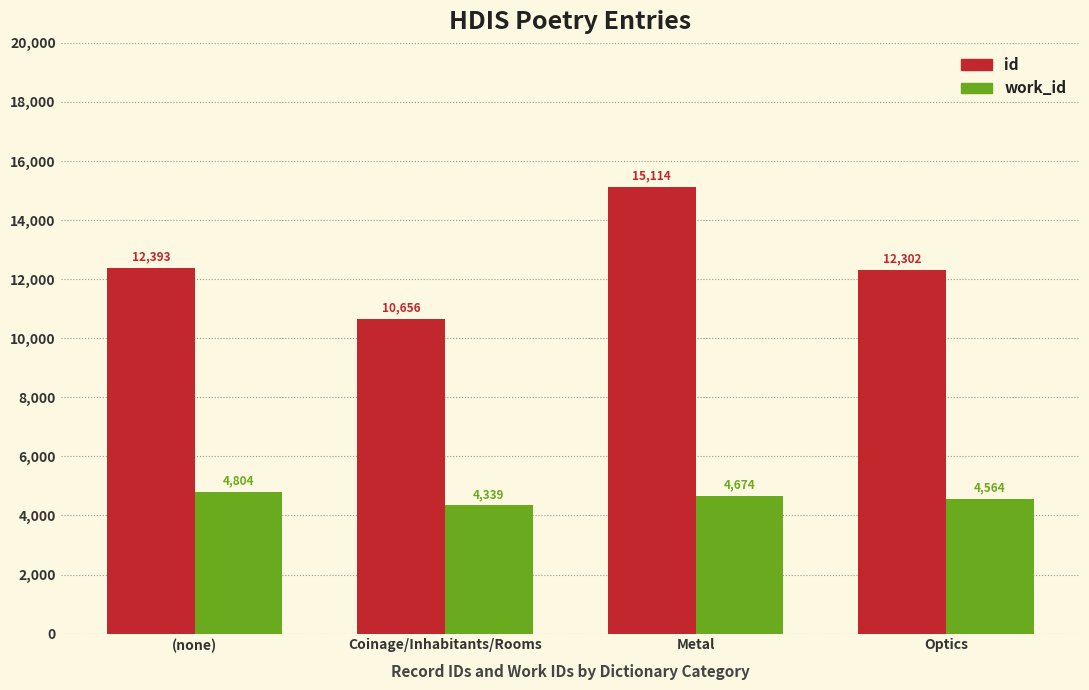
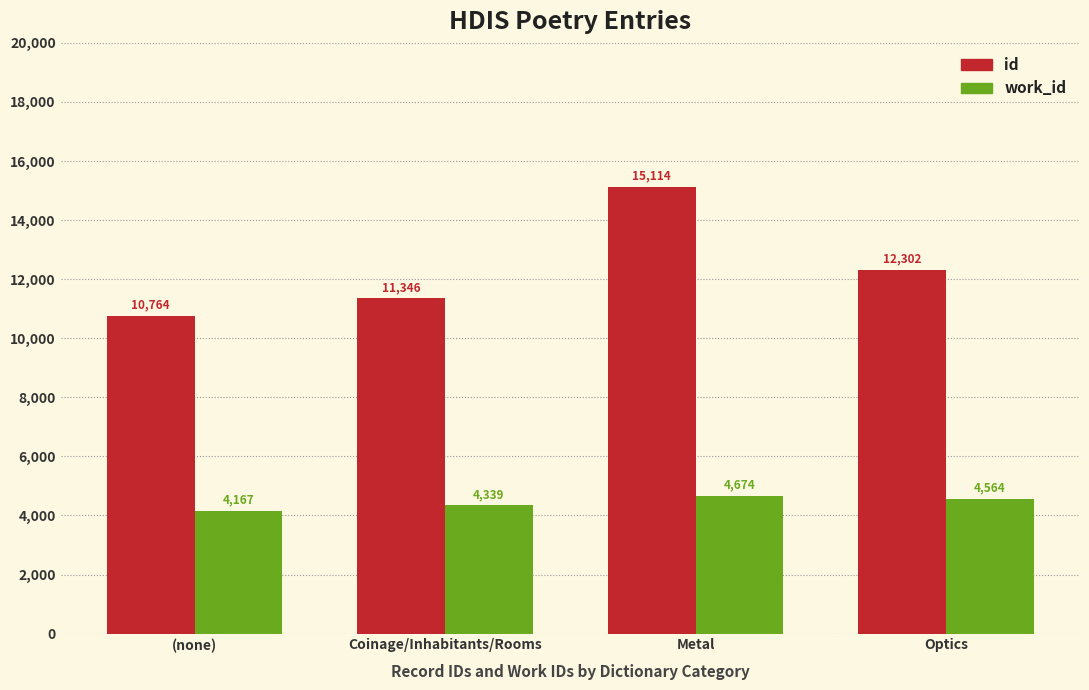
id, (none): 12,393 -> 10,764
work_id, (none): 4,804 -> 4,167
id, Coinage/Inhabitants/Rooms: 10,656 -> 11,346
